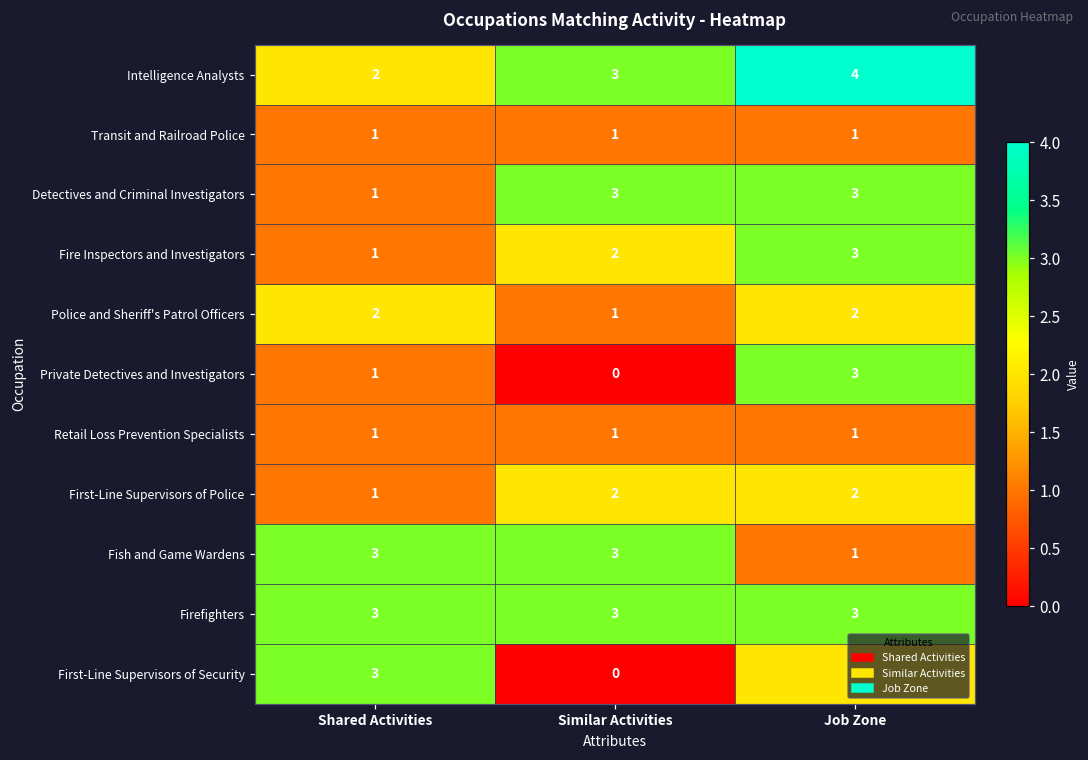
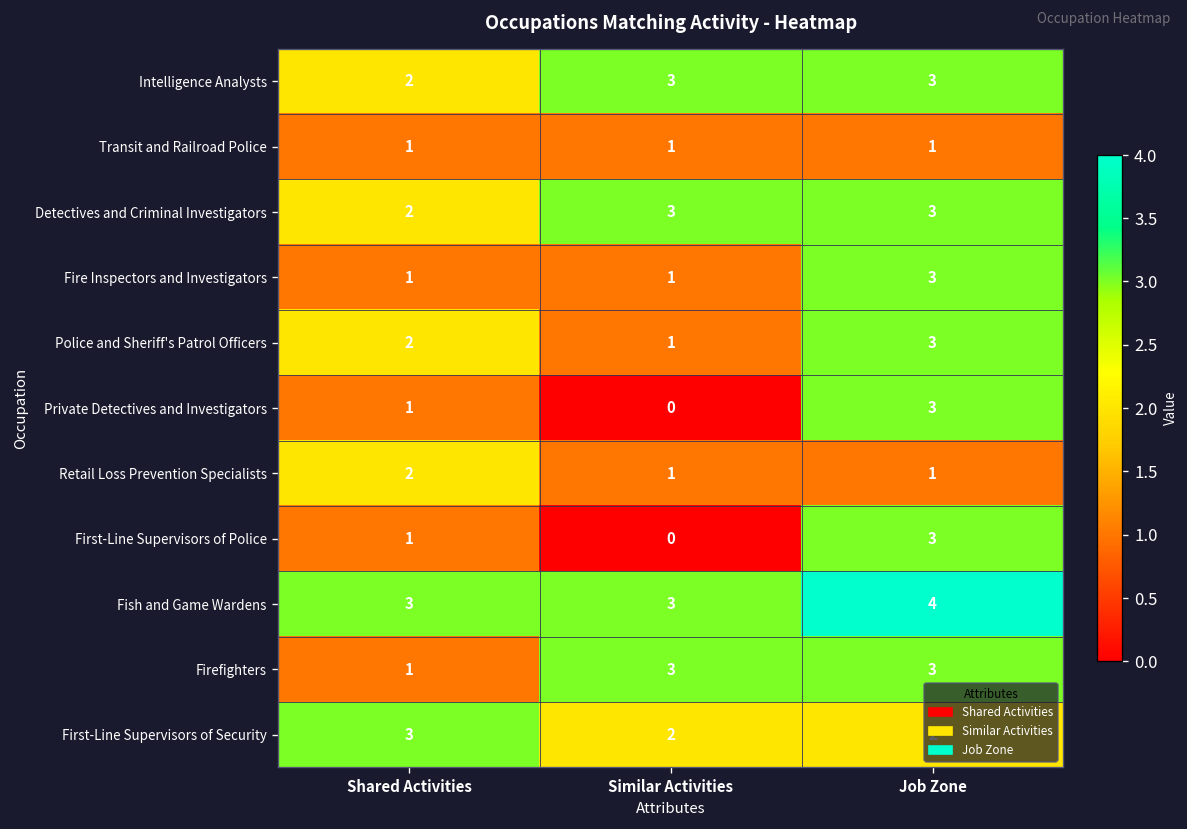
Intelligence Analysts, Job Zone: 4 -> 3
Detectives and Criminal Investigators, Shared Activities: 1 -> 2
Fire Inspectors and Investigators, Similar Activities: 2 -> 1
Police and Sheriff's Patrol Officers, Job Zone: 2 -> 3
Retail Loss Prevention Specialists, Shared Activities: 1 -> 2
First-Line Supervisors of Police, Similar Activities: 2 -> 0
First-Line Supervisors of Police, Job Zone: 2 -> 3
Fish and Game Wardens, Job Zone: 1 -> 4
Firefighters, Shared Activities: 3 -> 1
First-Line Supervisors of Security, Similar Activities: 0 -> 2
